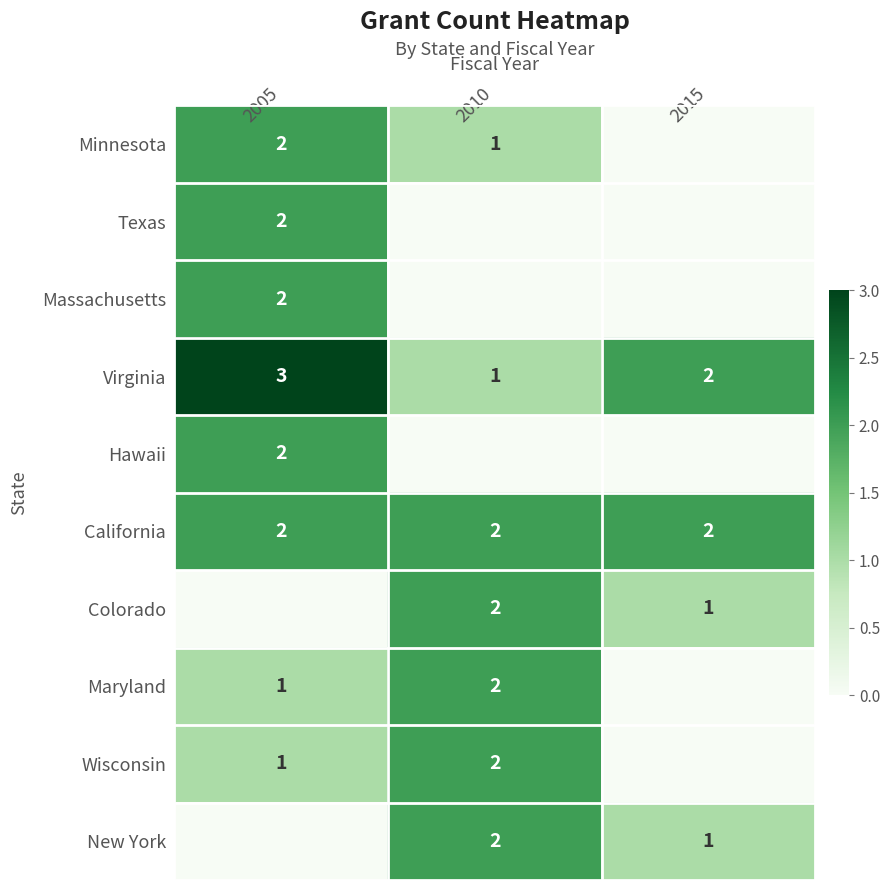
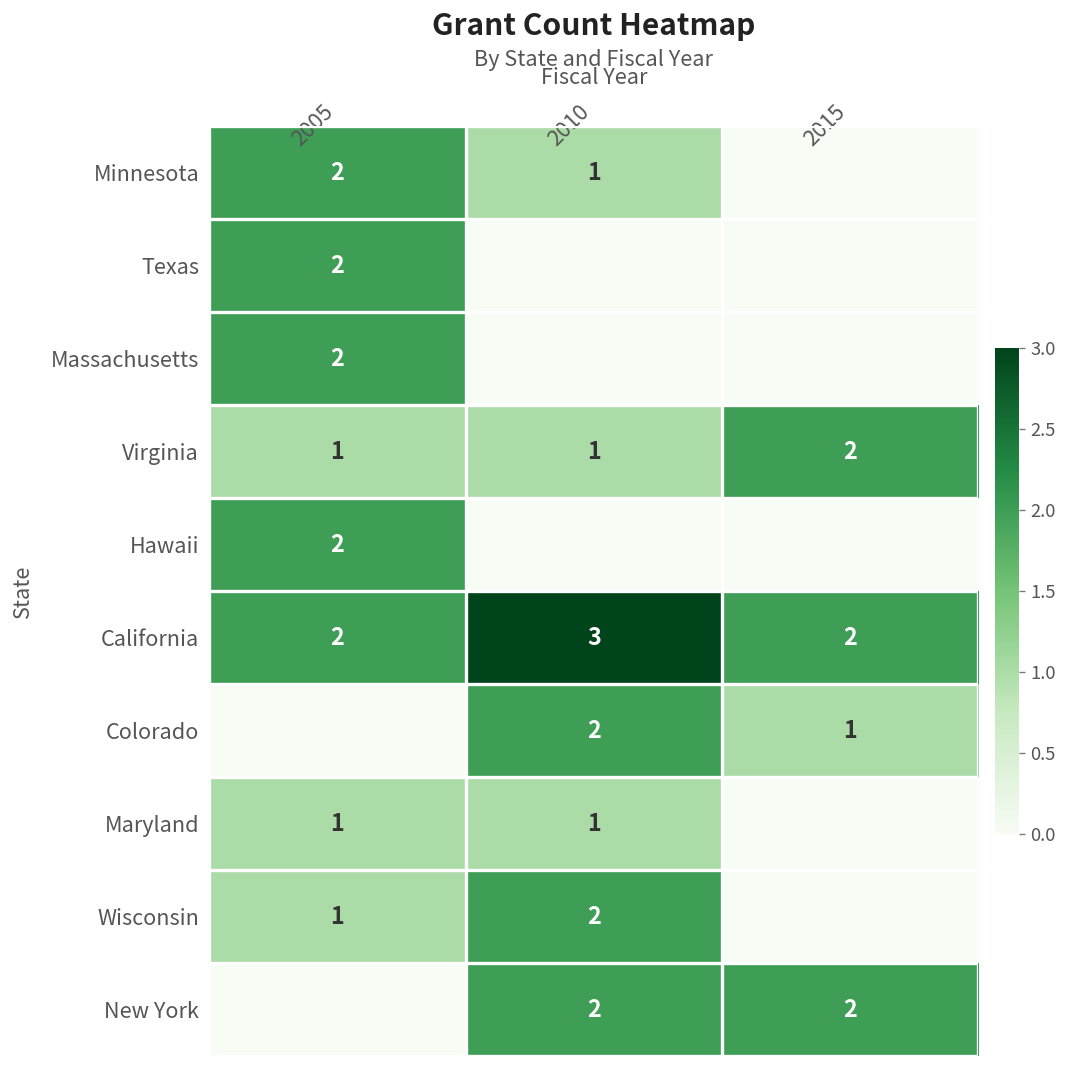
Virginia, 2005: 3 -> 1
California, 2010: 2 -> 3
Maryland, 2010: 2 -> 1
New York, 2015: 1 -> 2
